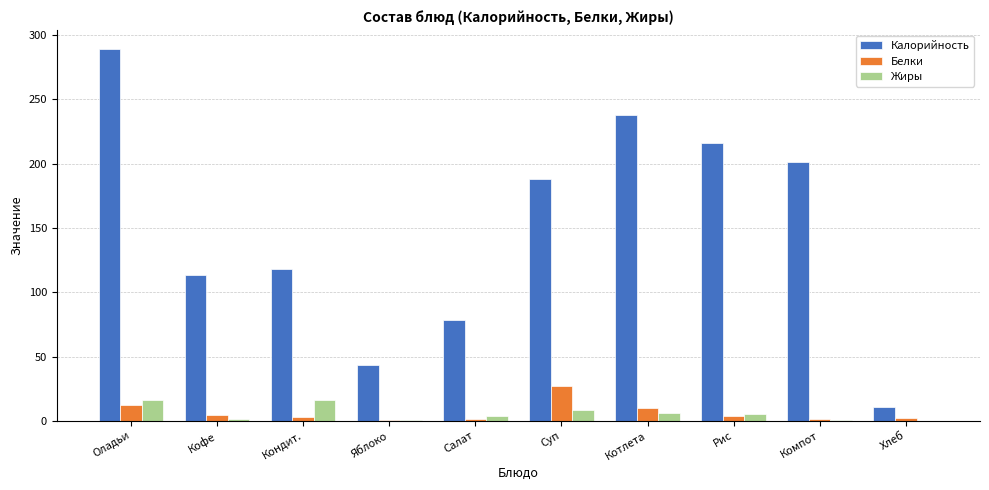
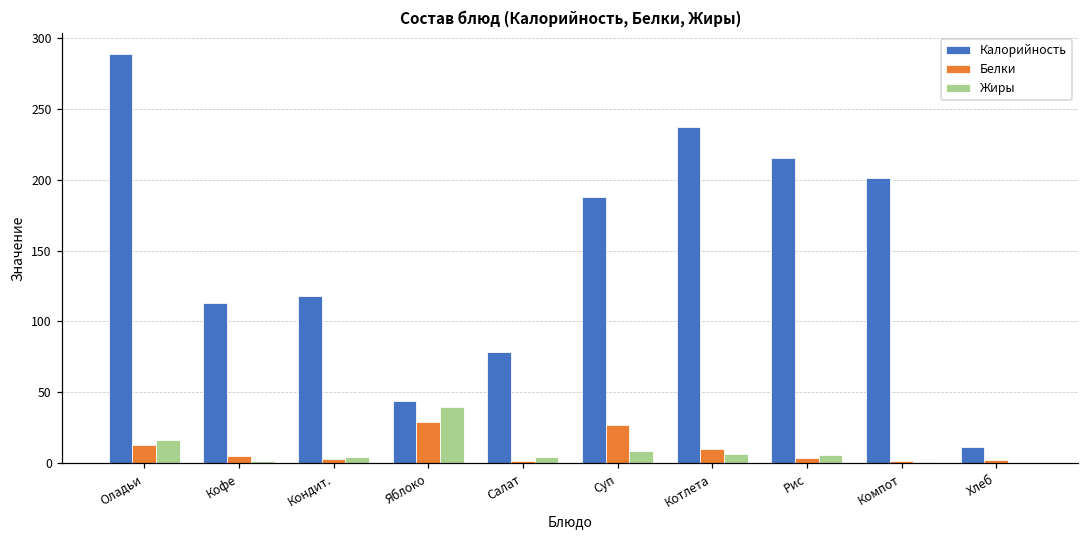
Жиры, Кондит.: 16 -> 4
Белки, Яблоко: 0 -> 29
Жиры, Яблоко: 0 -> 39
